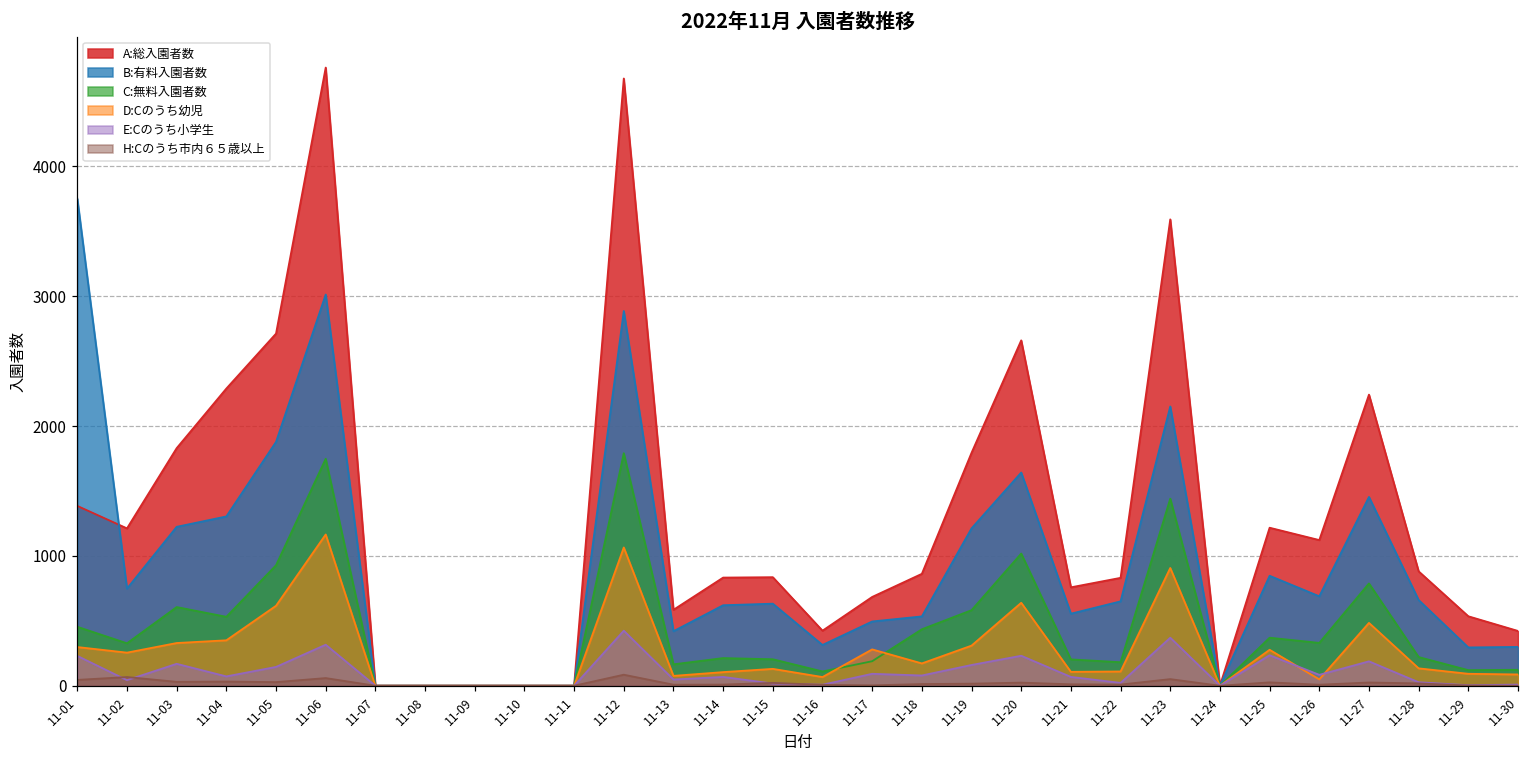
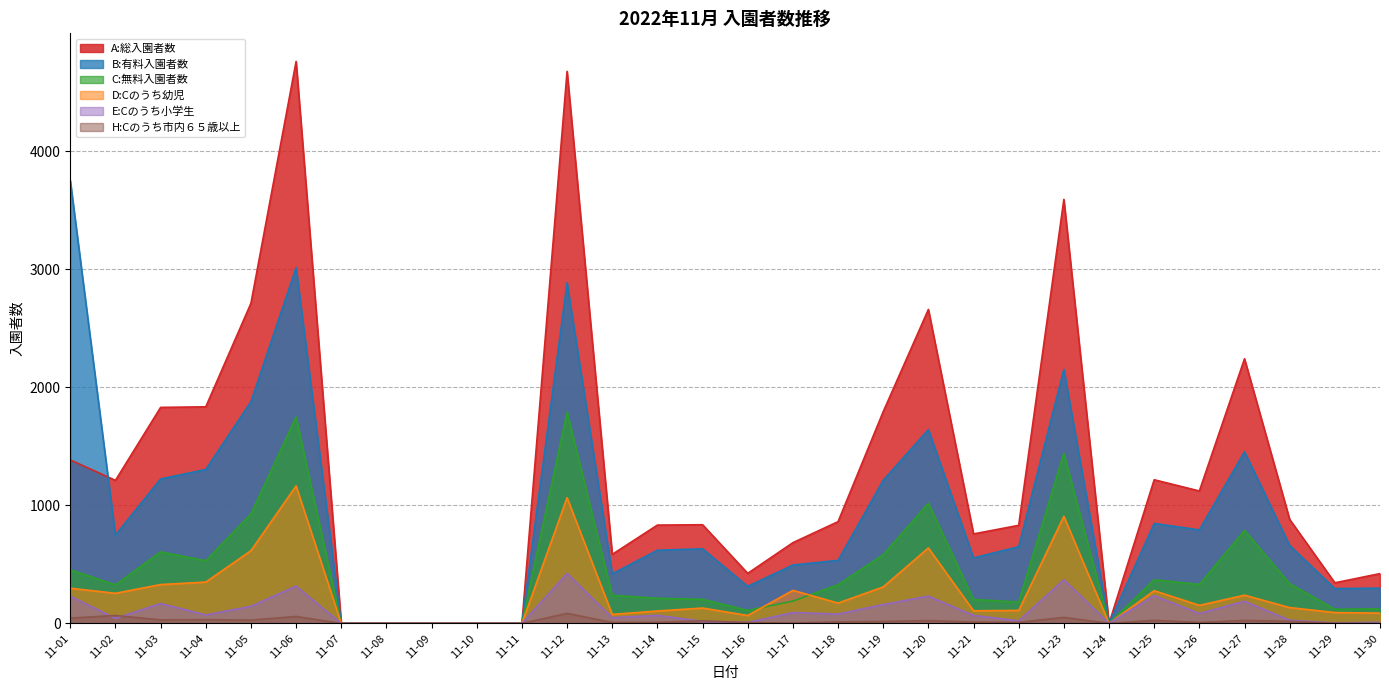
A:総入園者数, 11-04: 2290 -> 1840
C:無料入園者数, 11-13: 170 -> 240
C:無料入園者数, 11-18: 440 -> 330
B:有料入園者数, 11-26: 690 -> 790
D:Cのうち幼児, 11-26: 50 -> 150
D:Cのうち幼児, 11-27: 480 -> 240
C:無料入園者数, 11-28: 220 -> 340
A:総入園者数, 11-29: 540 -> 340
